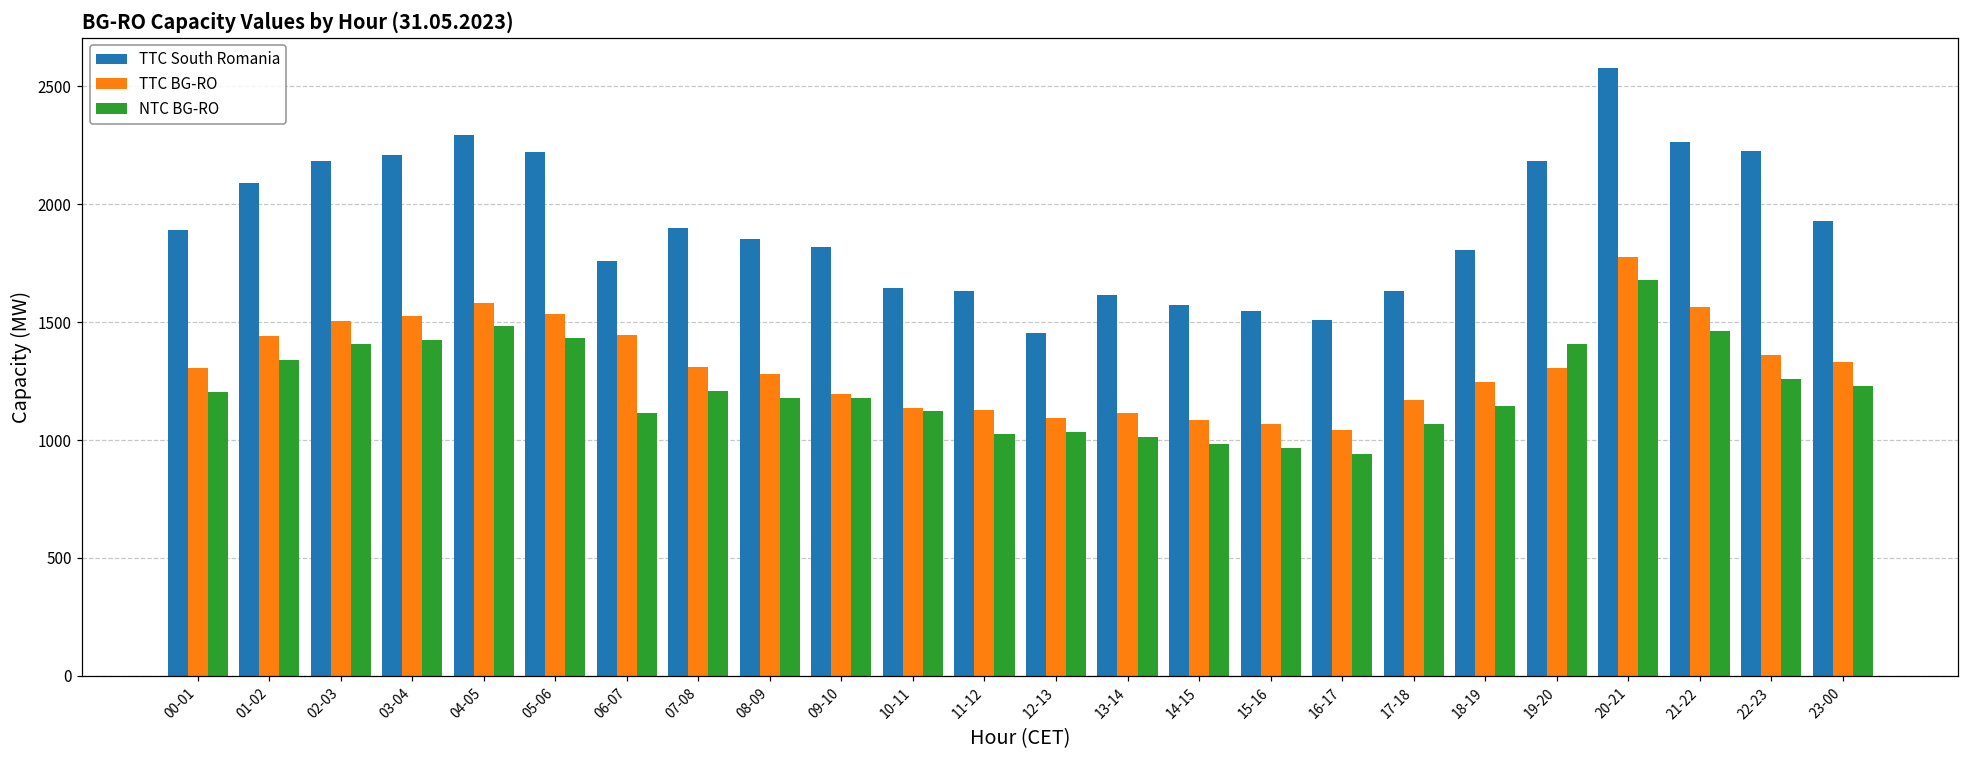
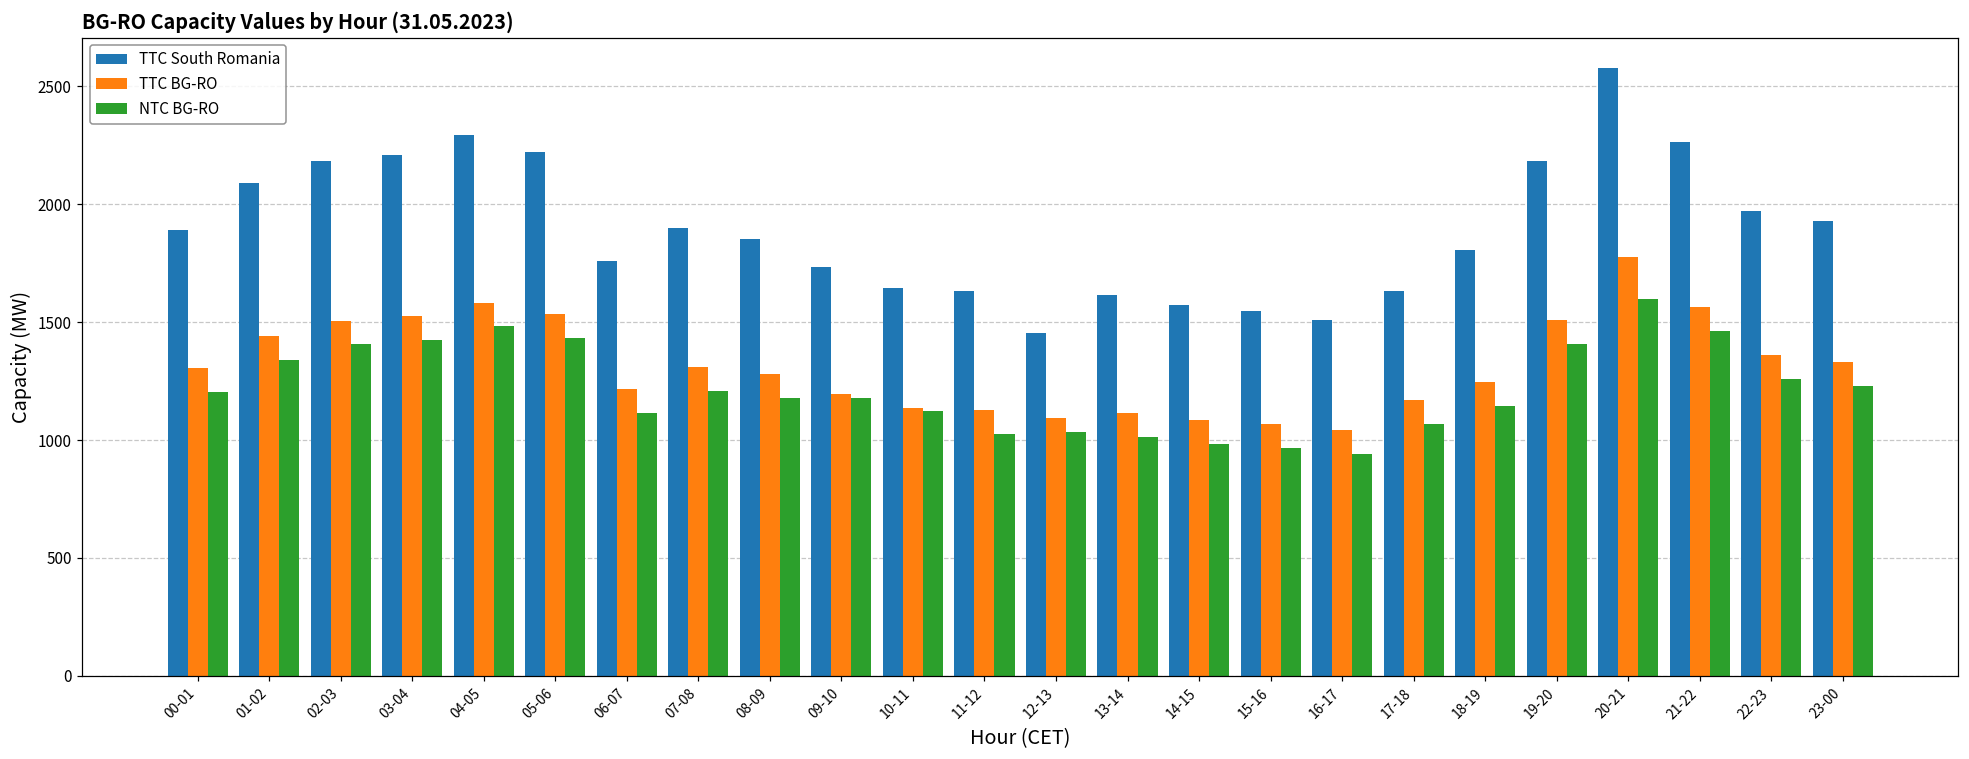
TTC BG-RO, 06-07: 1450 -> 1220
TTC South Romania, 09-10: 1820 -> 1730
TTC BG-RO, 19-20: 1310 -> 1510
NTC BG-RO, 20-21: 1680 -> 1600
TTC South Romania, 22-23: 2230 -> 1970
